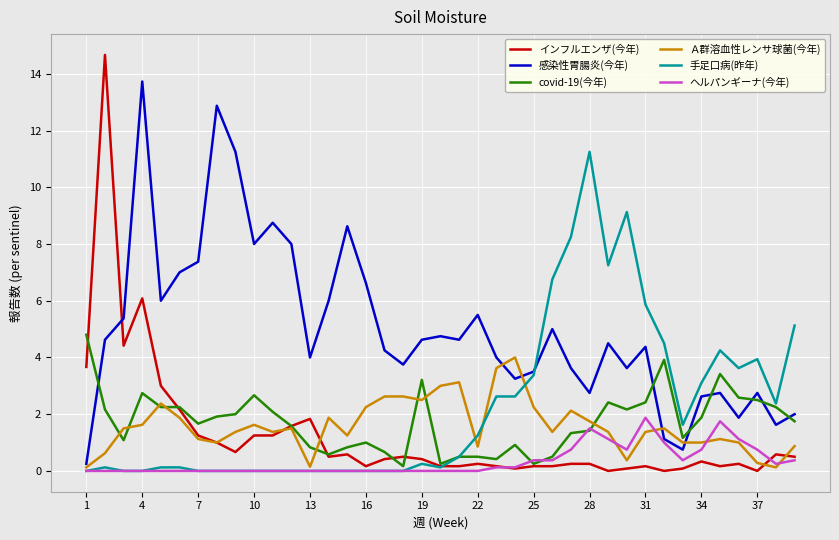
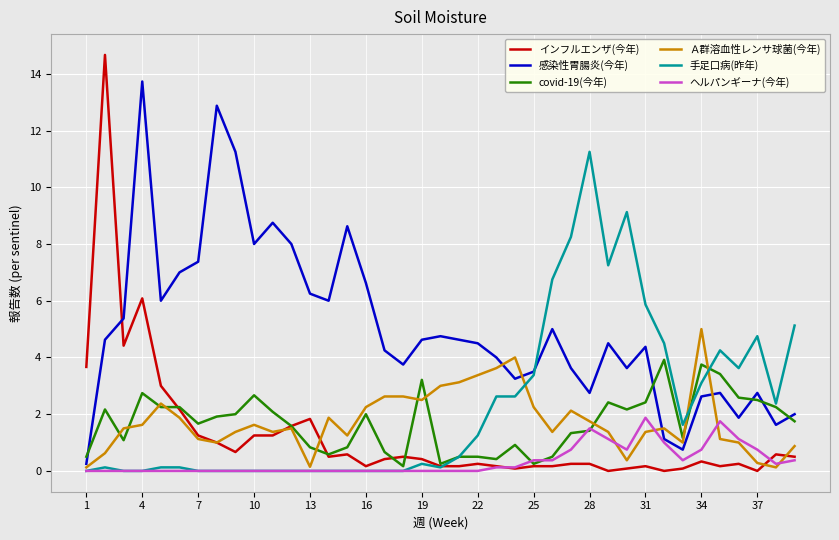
covid-19(今年), 1: 4.8 -> 0.5
感染性胃腸炎(今年), 13: 4.0 -> 6.3
covid-19(今年), 16: 1 -> 2
感染性胃腸炎(今年), 22: 5.5 -> 4.5
Ａ群溶血性レンサ球菌(今年), 22: 0.9 -> 3.4
covid-19(今年), 34: 1.9 -> 3.8
Ａ群溶血性レンサ球菌(今年), 34: 1 -> 5
手足口病(昨年), 37: 3.9 -> 4.8
